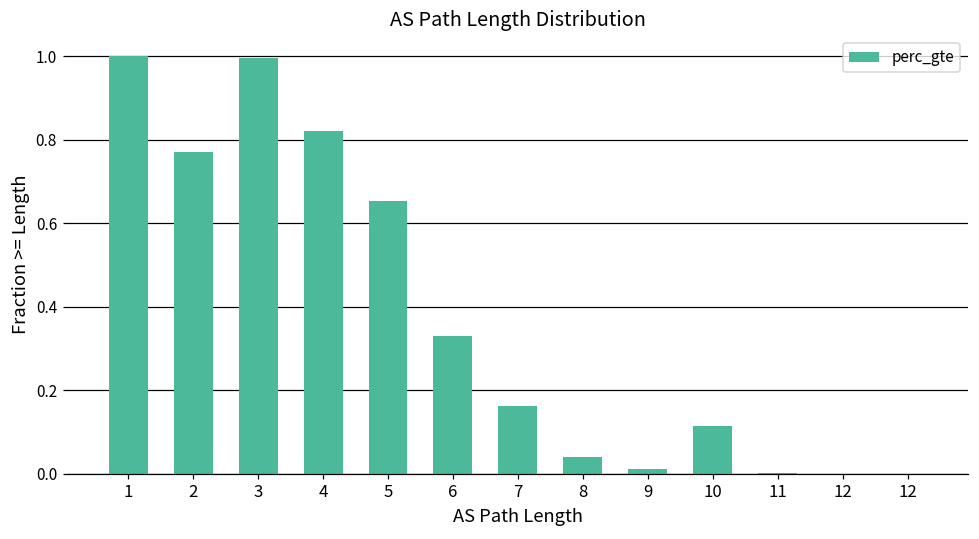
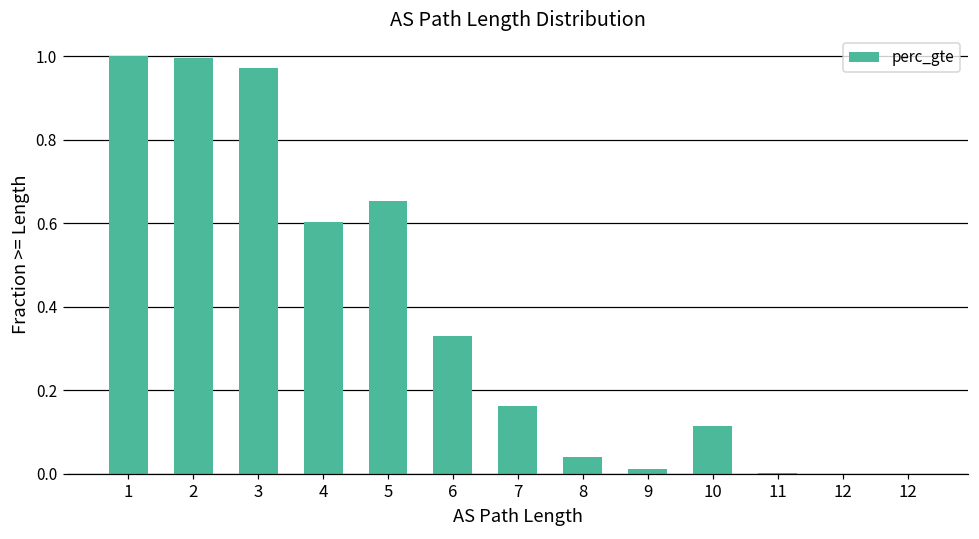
2: 0.77 -> 1.00
3: 1.00 -> 0.97
4: 0.82 -> 0.60
